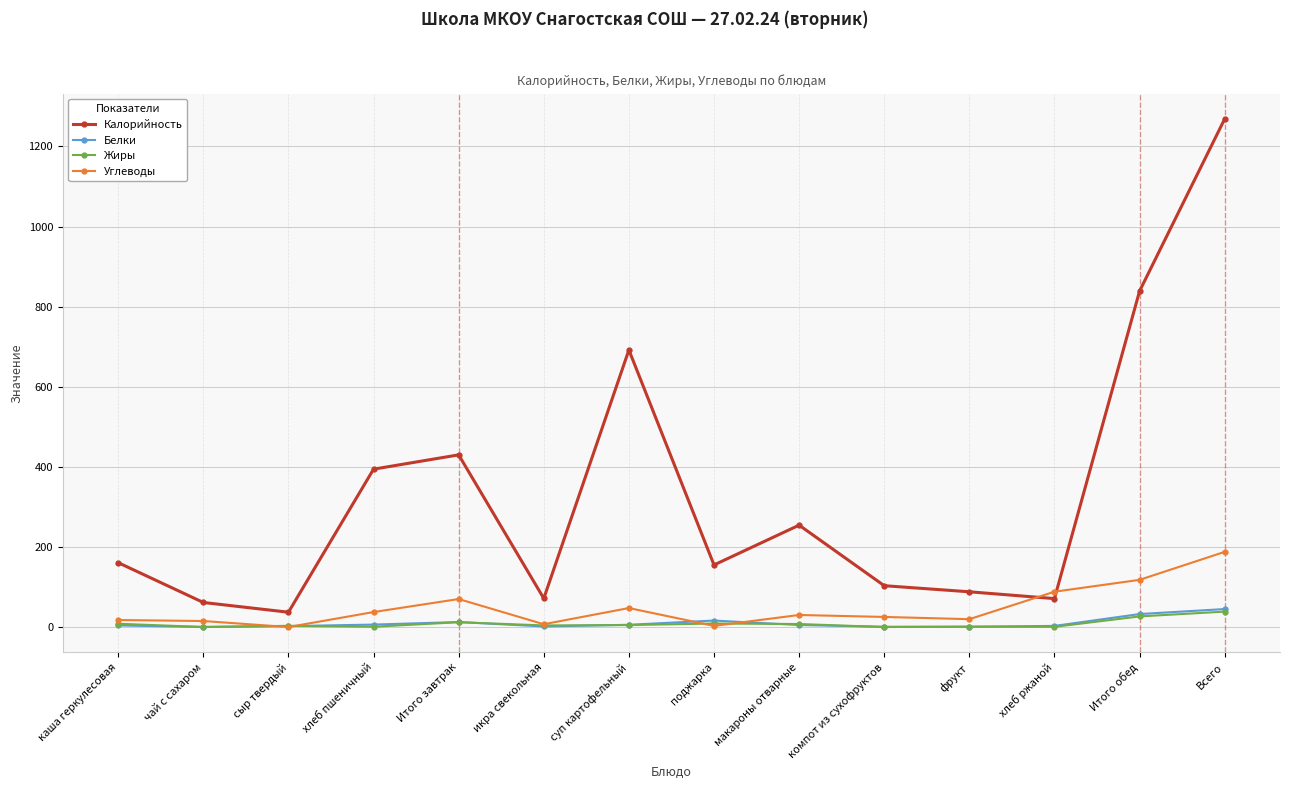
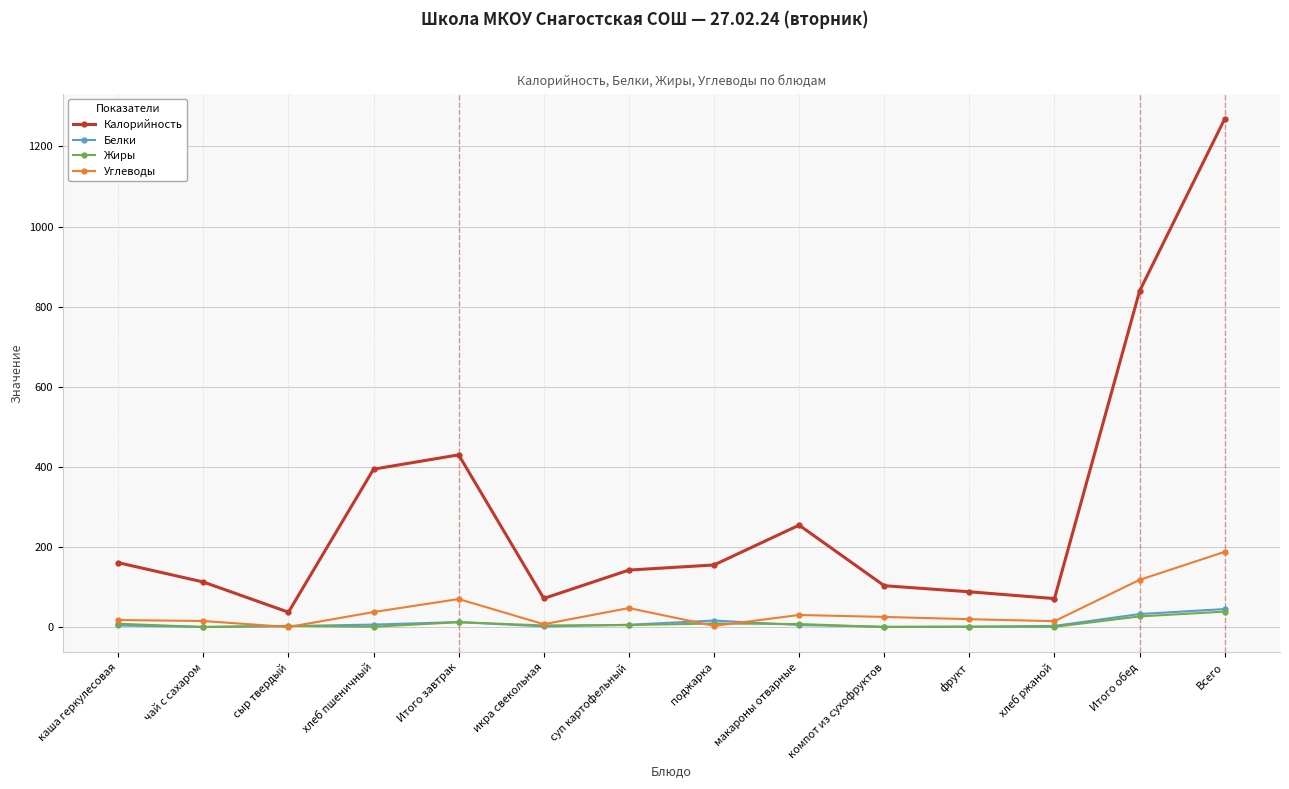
Калорийность, чай с сахаром: 60 -> 110
Калорийность, суп картофельный: 690 -> 140
Углеводы, хлеб ржаной: 90 -> 10
